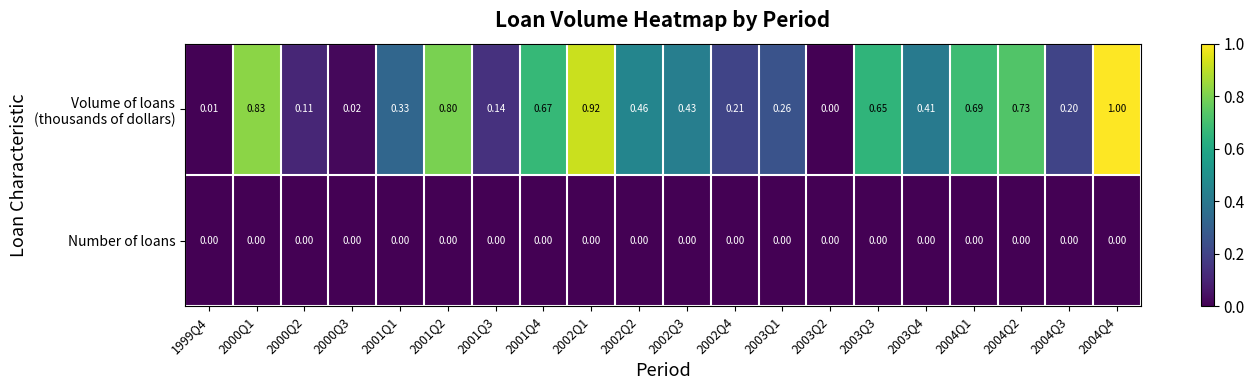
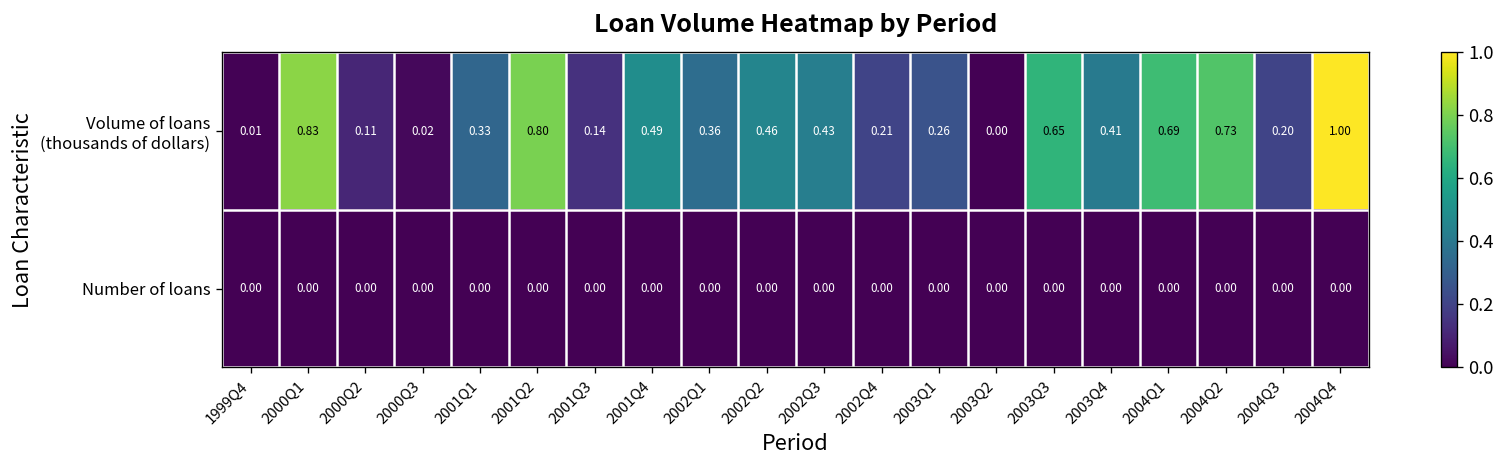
Volume of loans (thousands of dollars), 2001Q4: 0.67 -> 0.49
Volume of loans (thousands of dollars), 2002Q1: 0.92 -> 0.36
